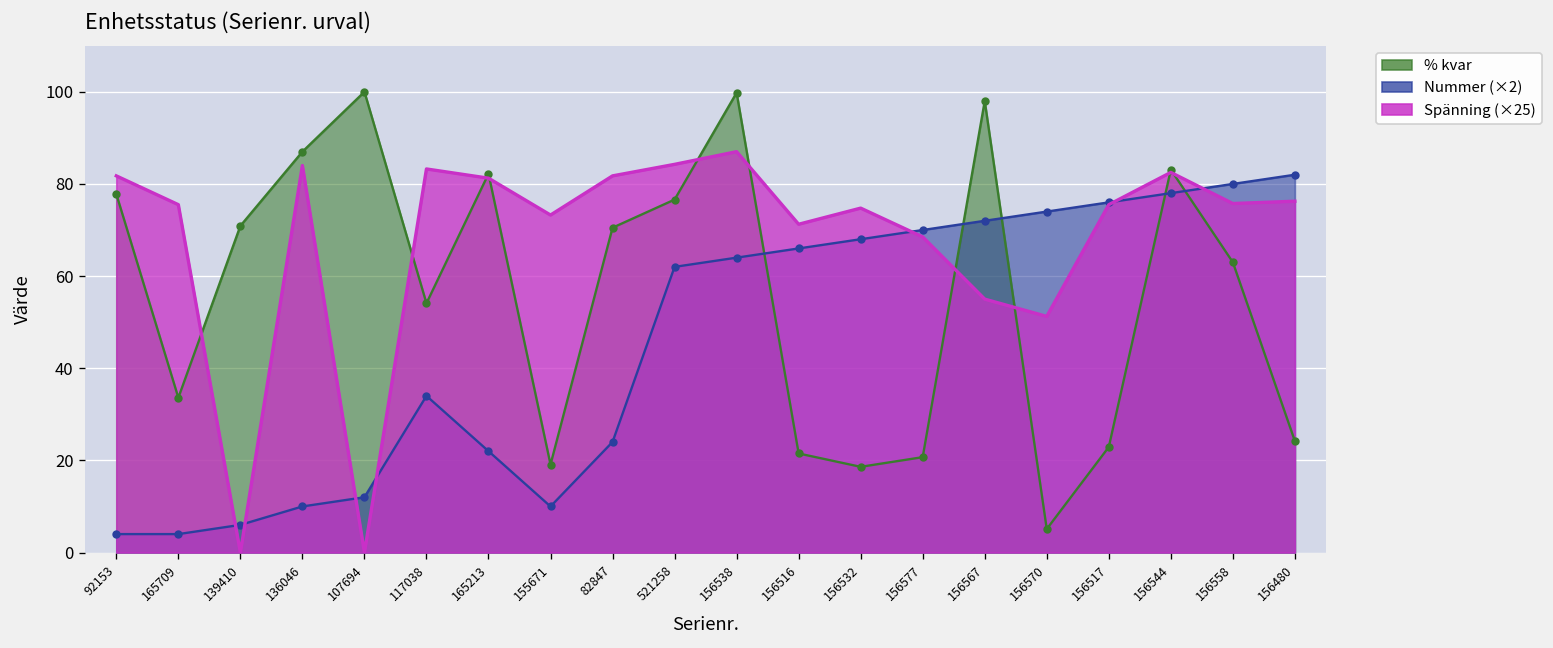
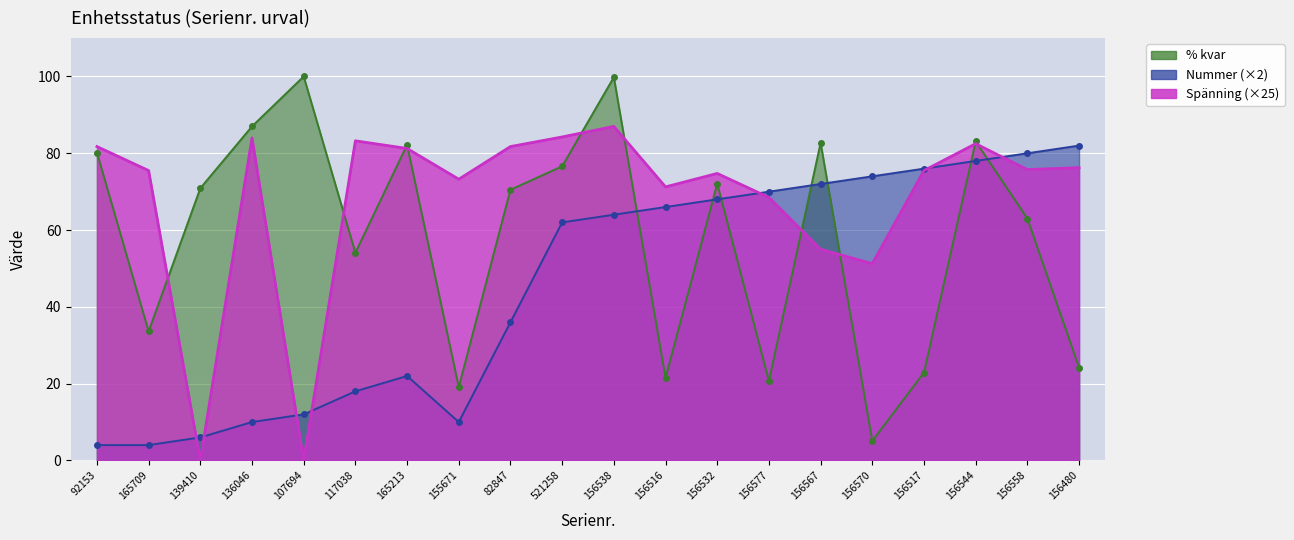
% kvar, 92153: 78 -> 80
Nummer (×2), 117038: 34 -> 18
Nummer (×2), 82847: 24 -> 36
% kvar, 156532: 19 -> 72
% kvar, 156567: 98 -> 83
